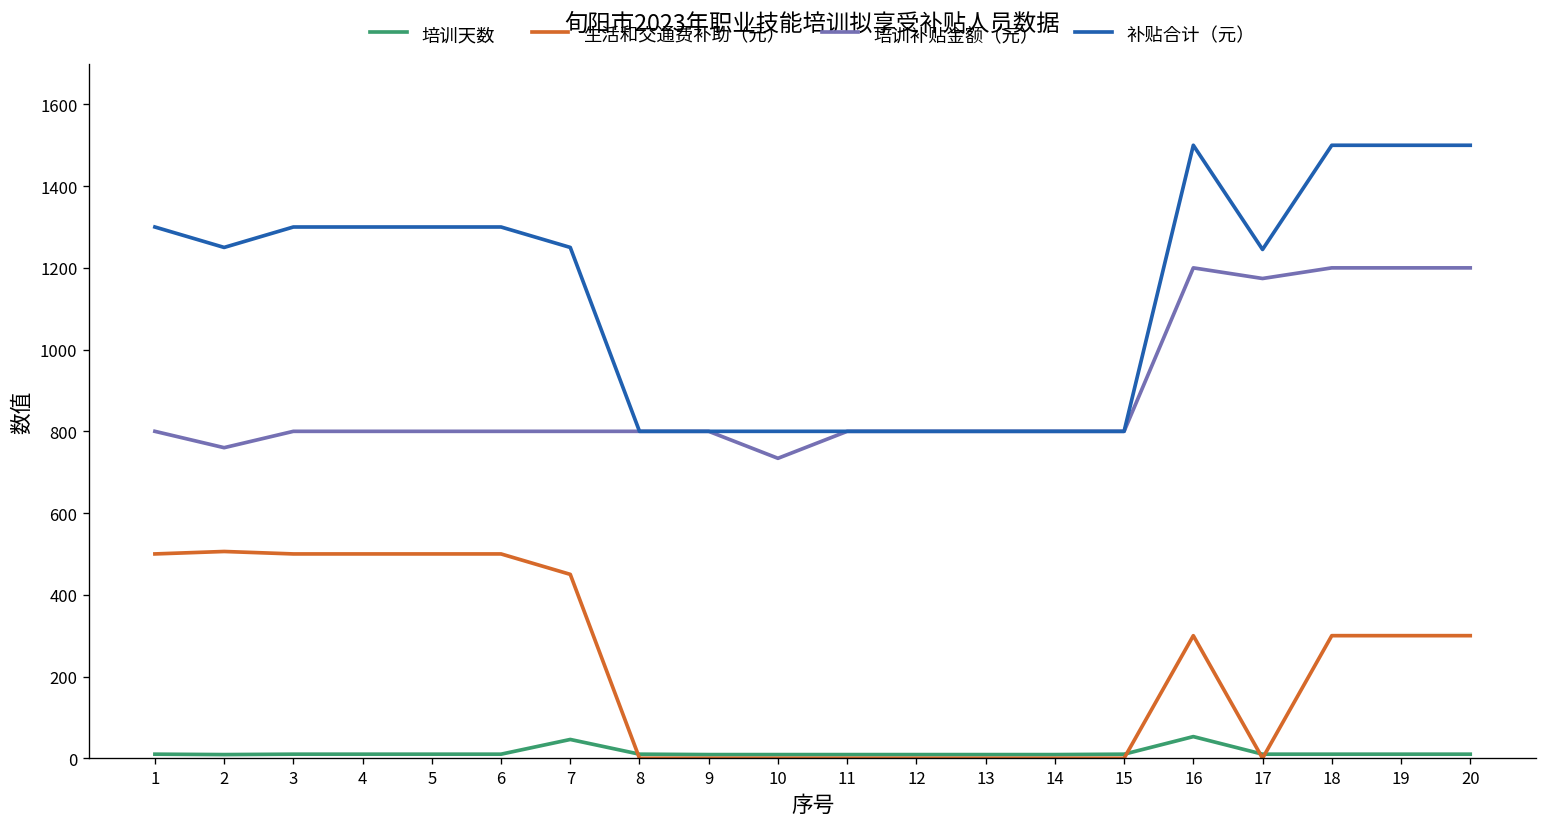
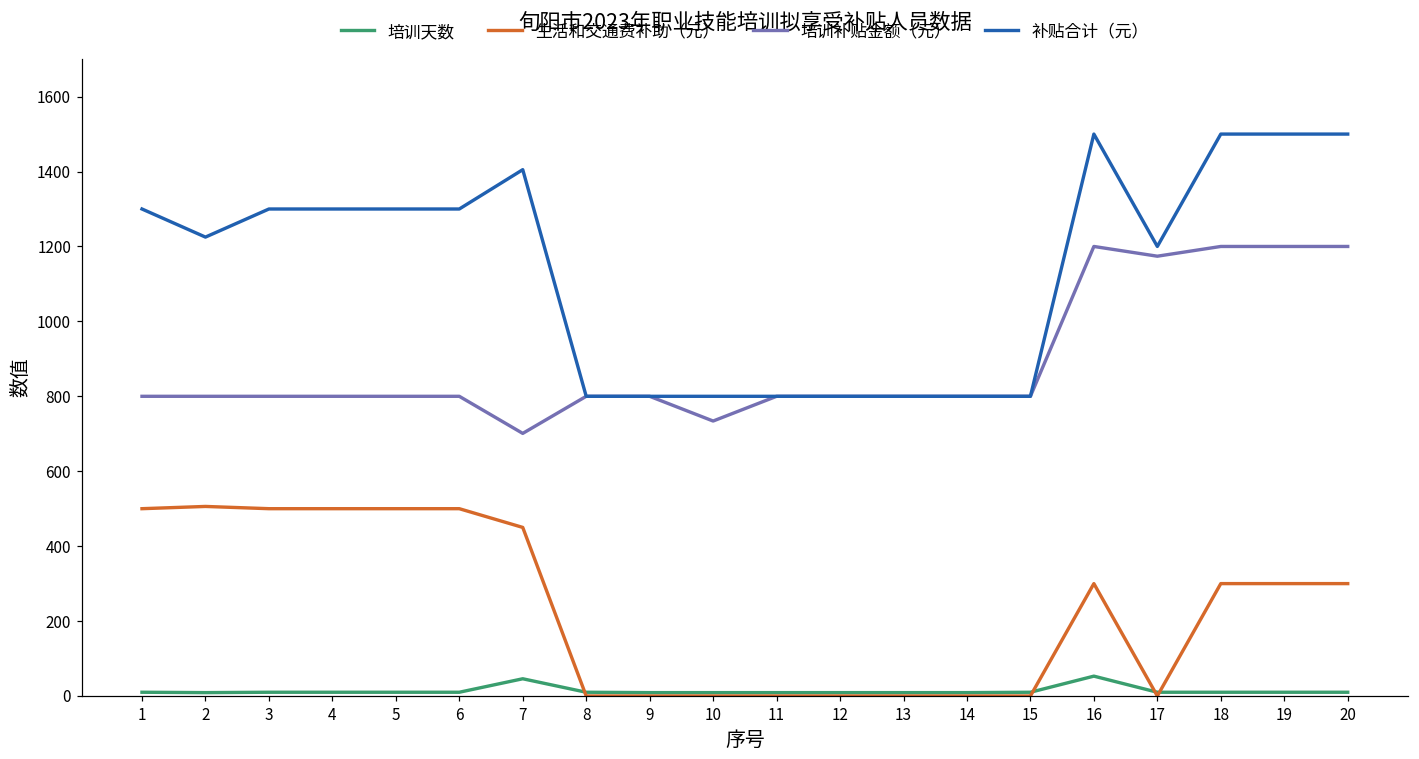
培训补贴金额（元）, 2: 760 -> 800
补贴合计（元）, 2: 1250 -> 1230
培训补贴金额（元）, 7: 800 -> 700
补贴合计（元）, 7: 1250 -> 1410
补贴合计（元）, 17: 1250 -> 1200
